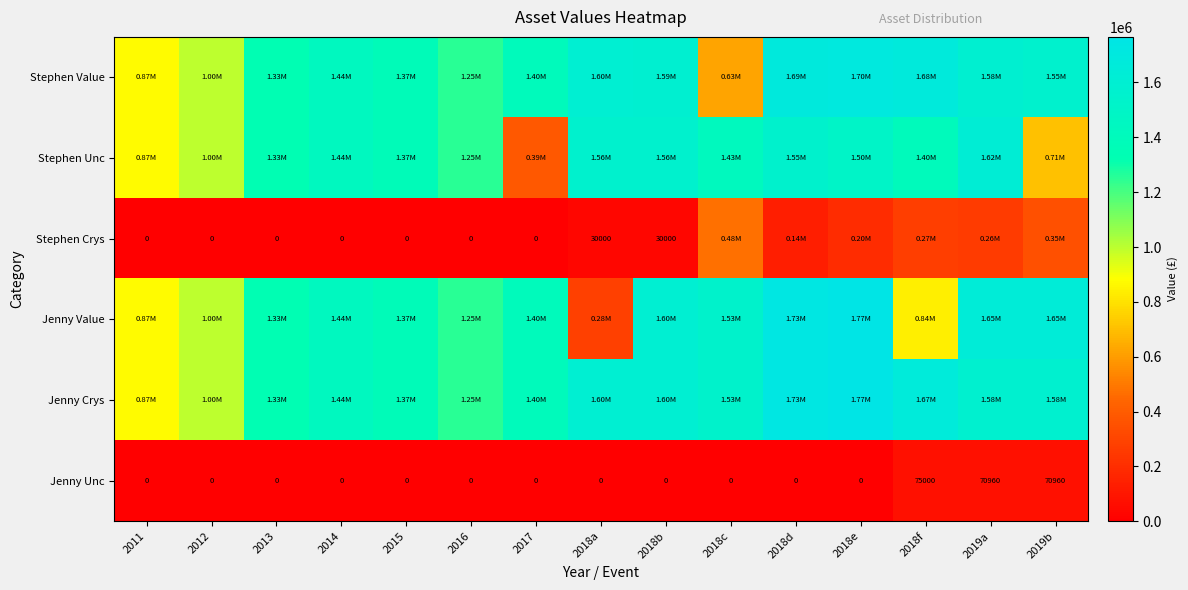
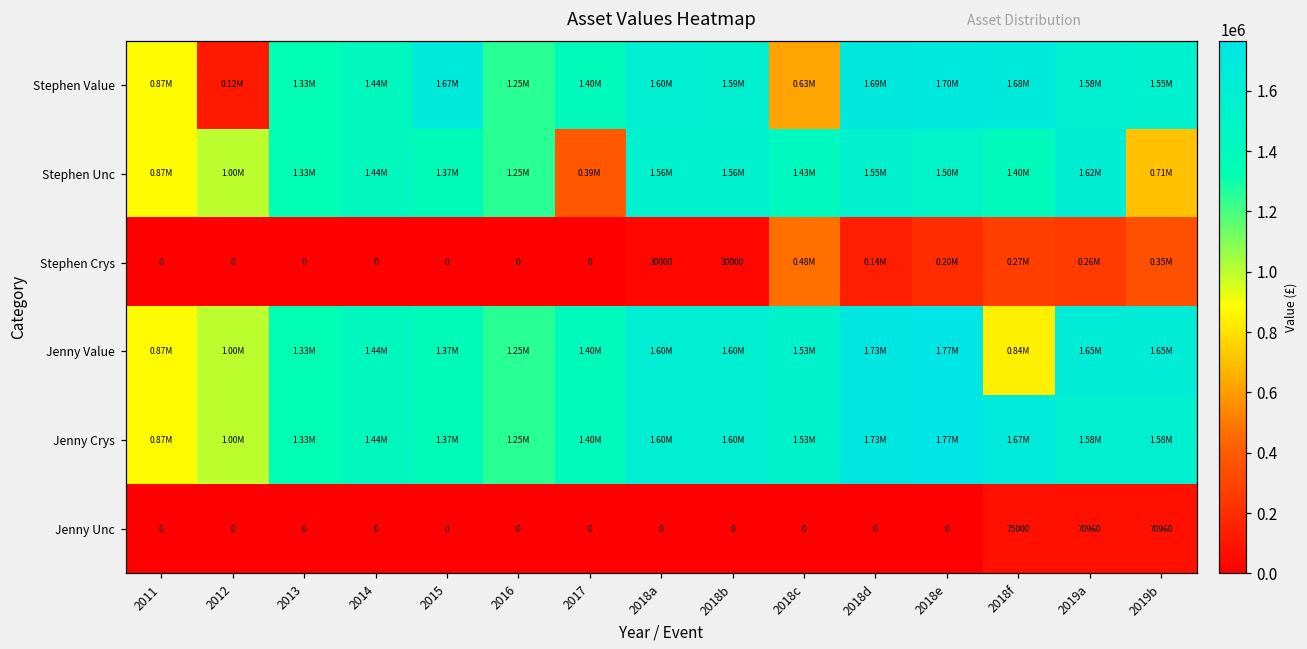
Stephen Value, 2012: 1.00M -> 0.12M
Stephen Value, 2015: 1.37M -> 1.67M
Jenny Value, 2018a: 0.28M -> 1.60M
